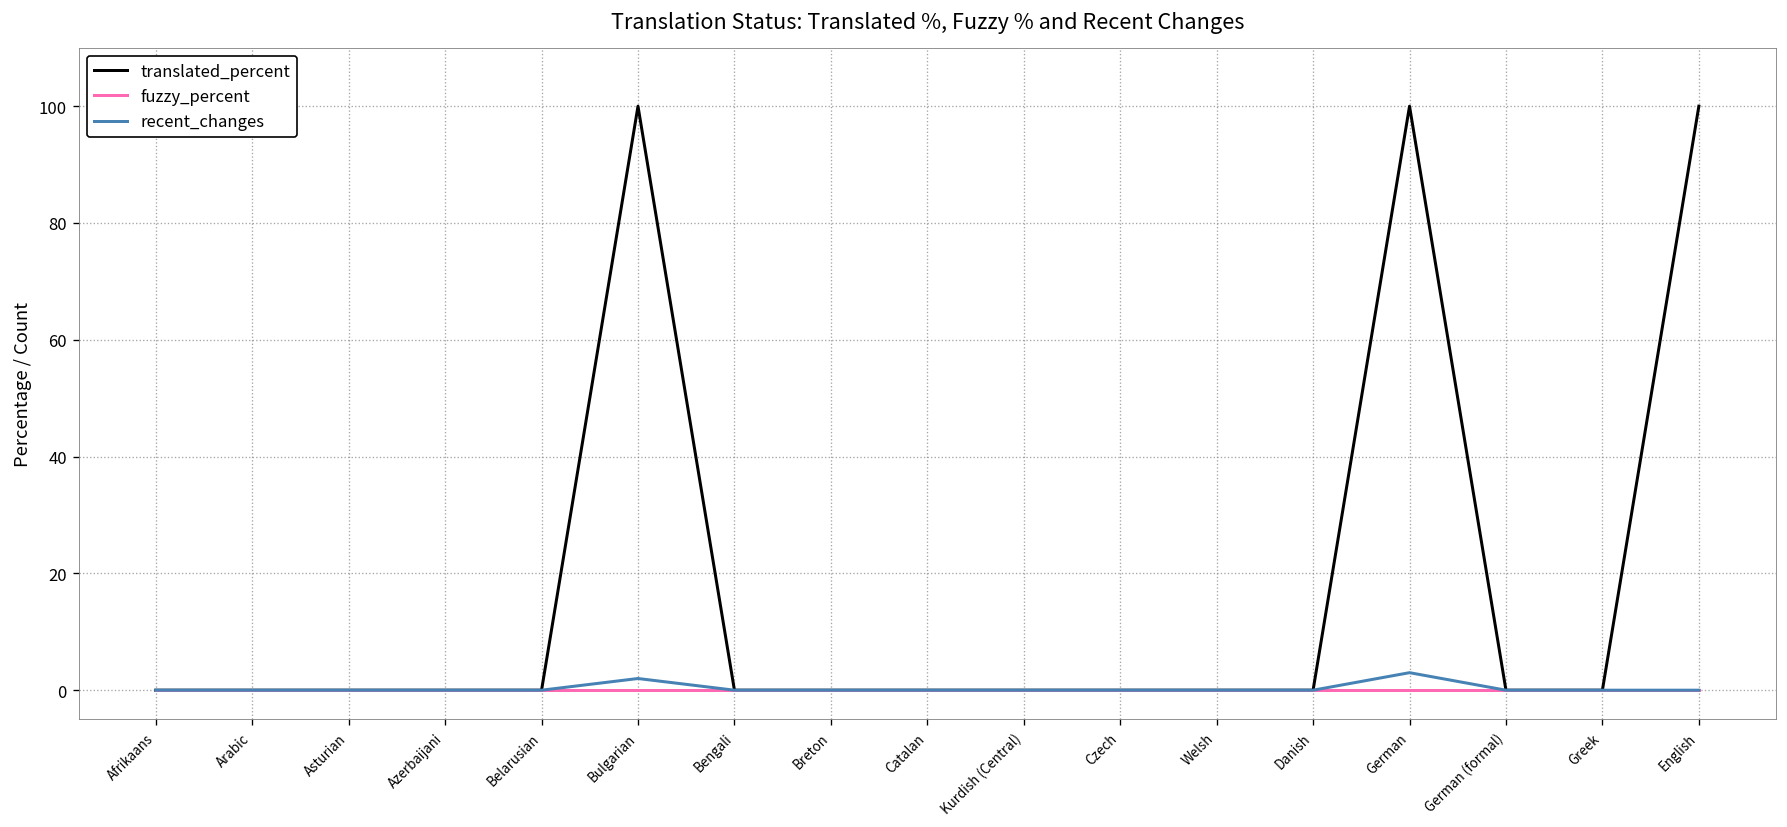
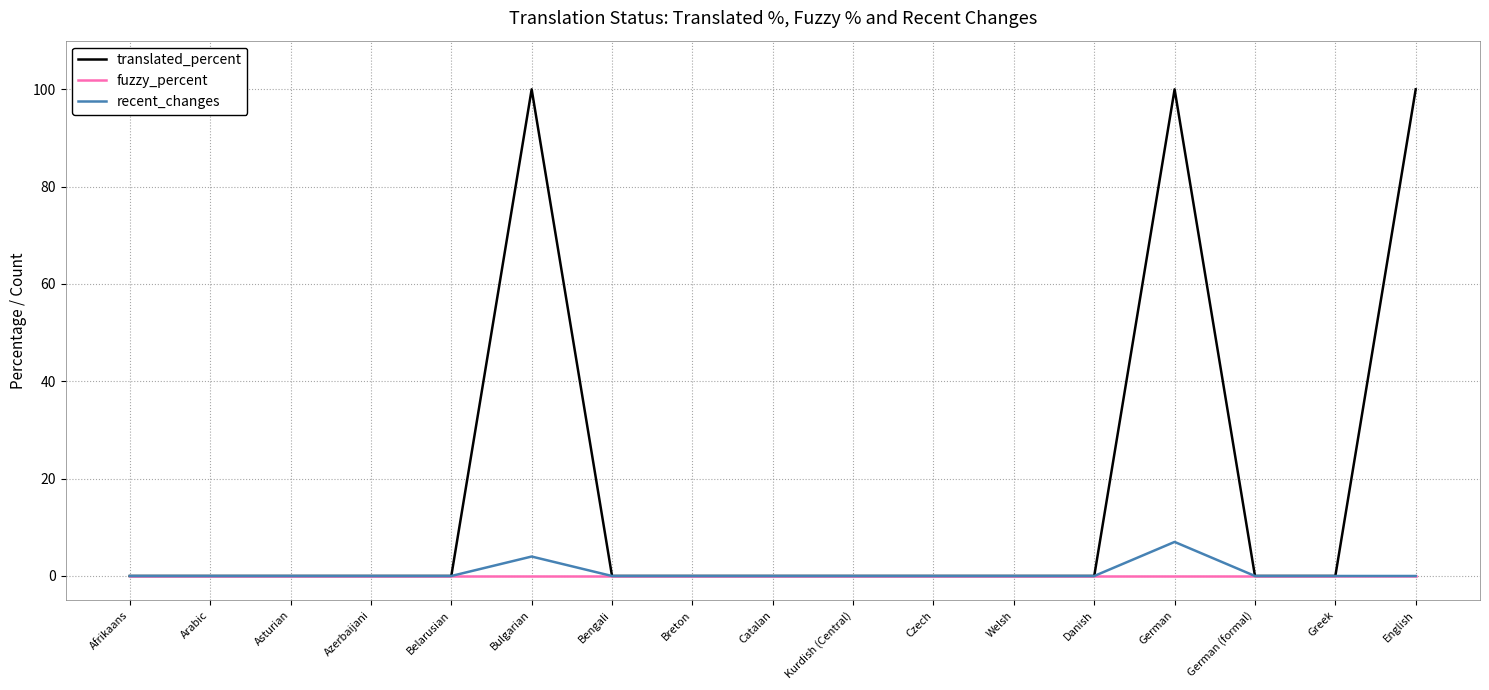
recent_changes, Bulgarian: 2 -> 4
recent_changes, German: 3 -> 7
